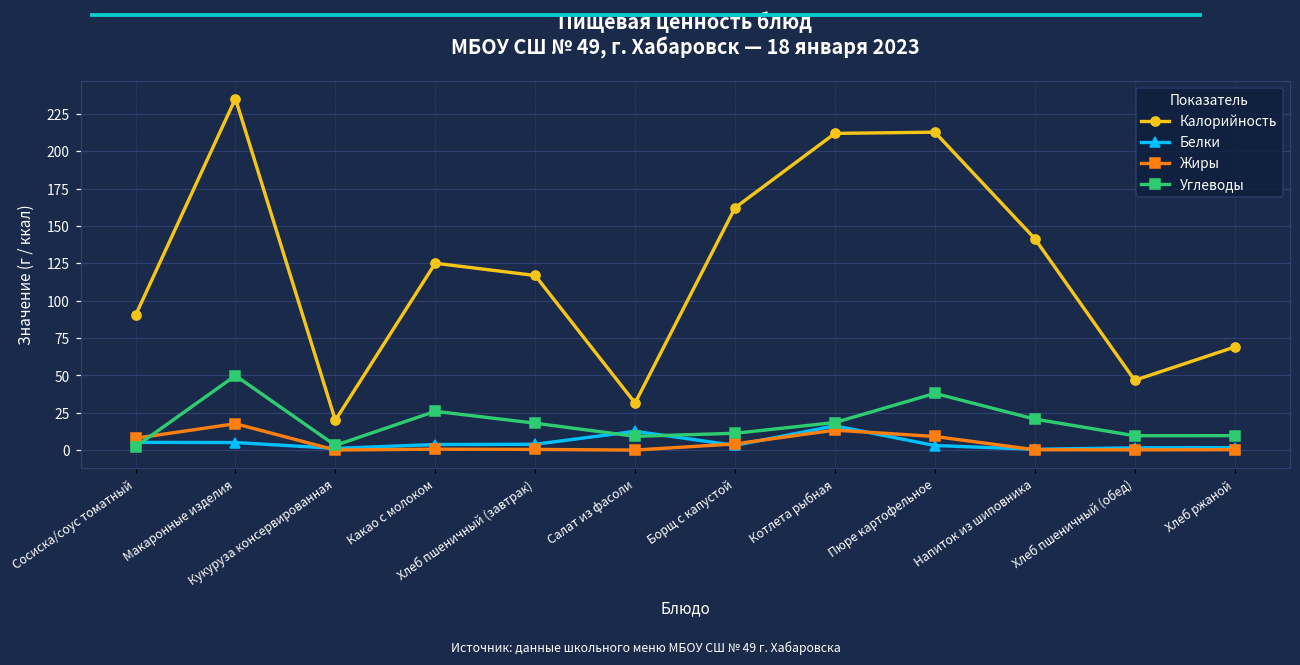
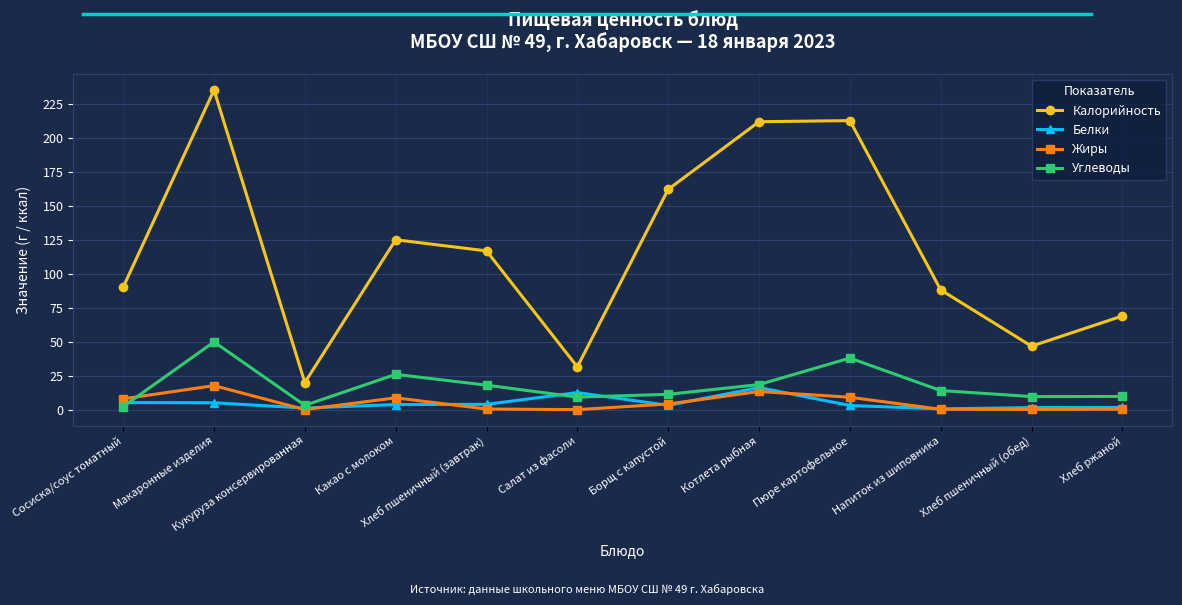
Жиры, Какао с молоком: 1 -> 9
Калорийность, Напиток из шиповника: 142 -> 88
Углеводы, Напиток из шиповника: 21 -> 14
